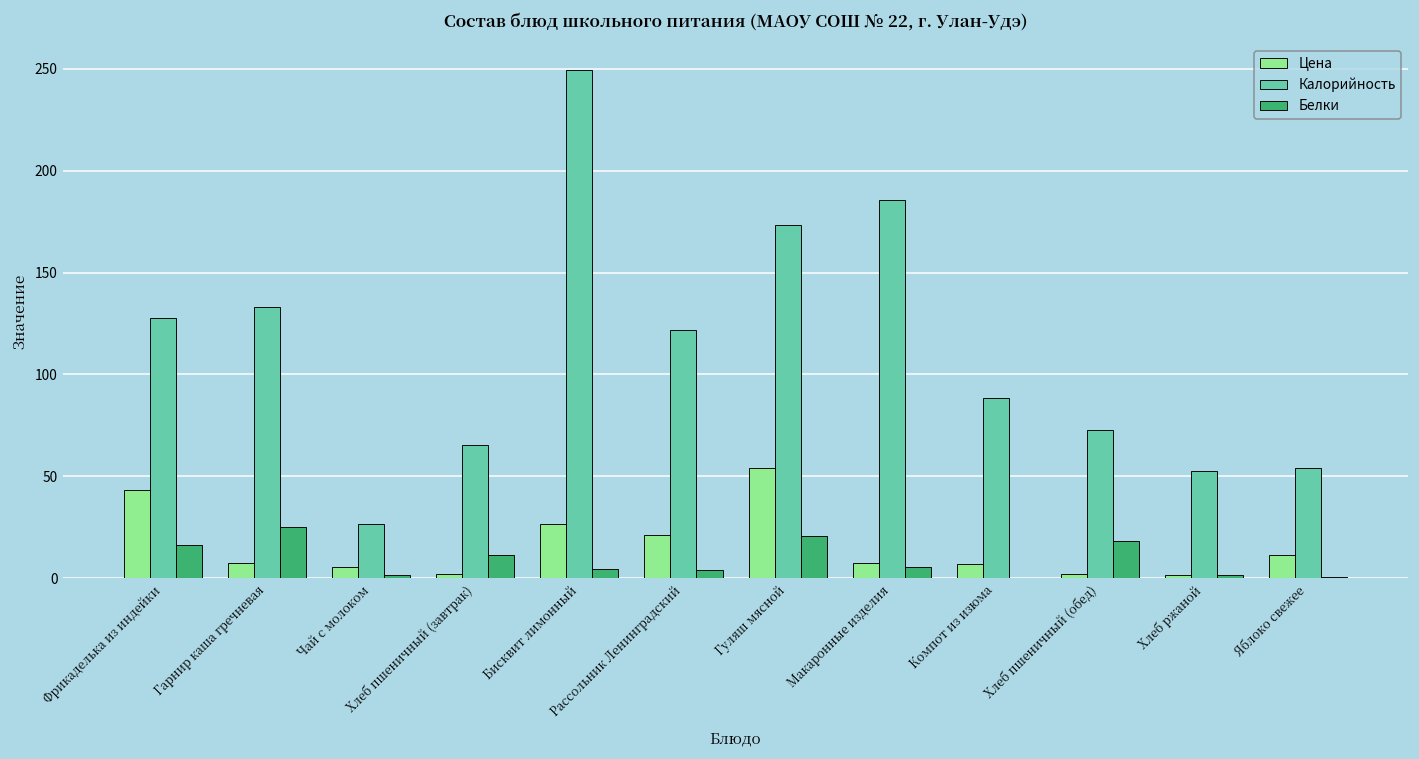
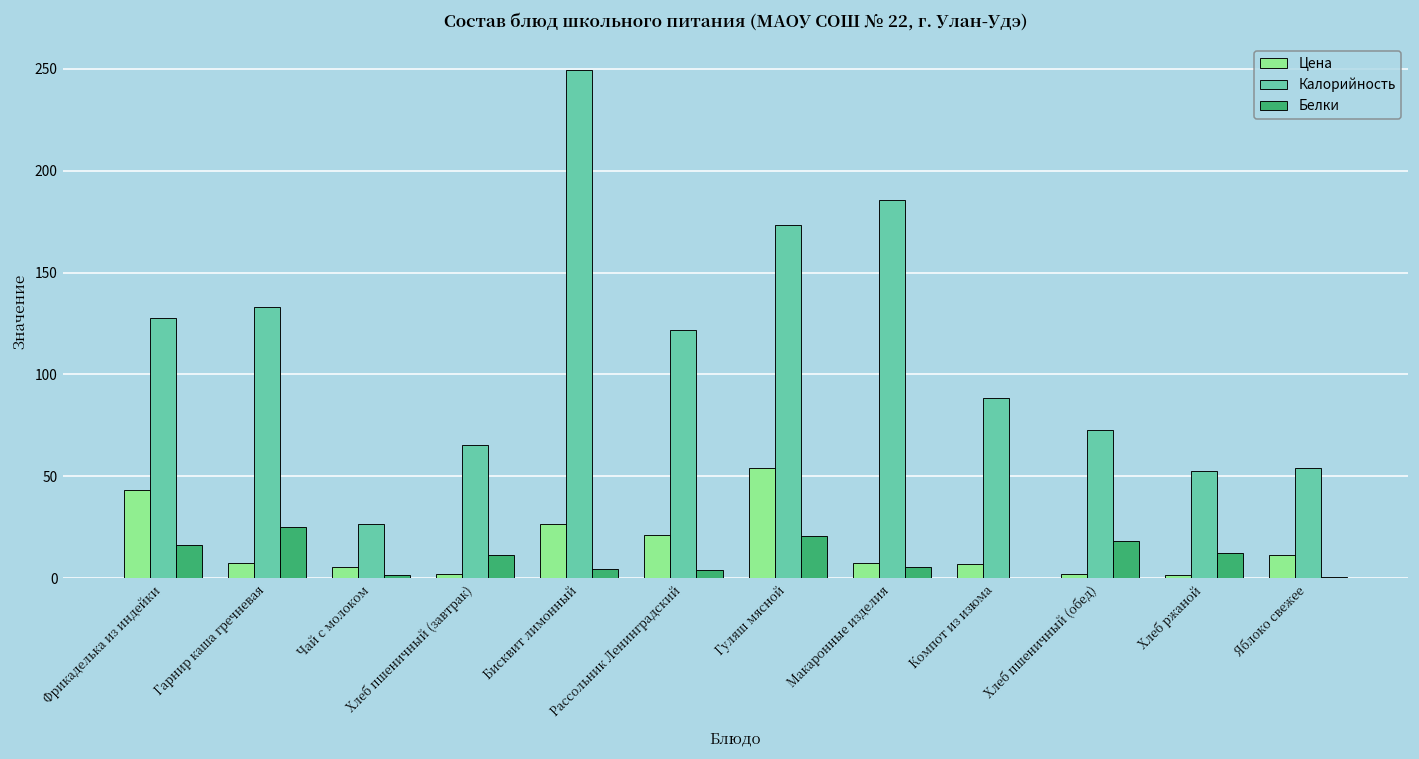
Белки, Хлеб ржаной: 2 -> 12
